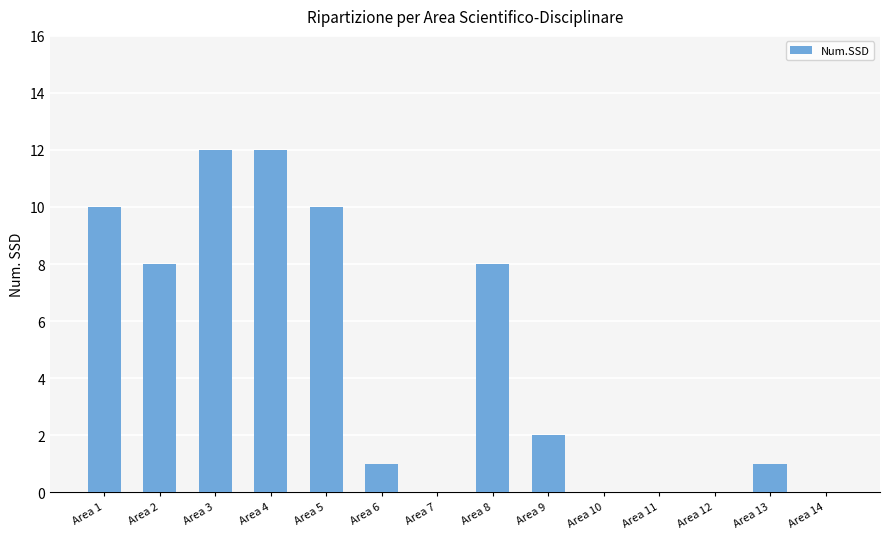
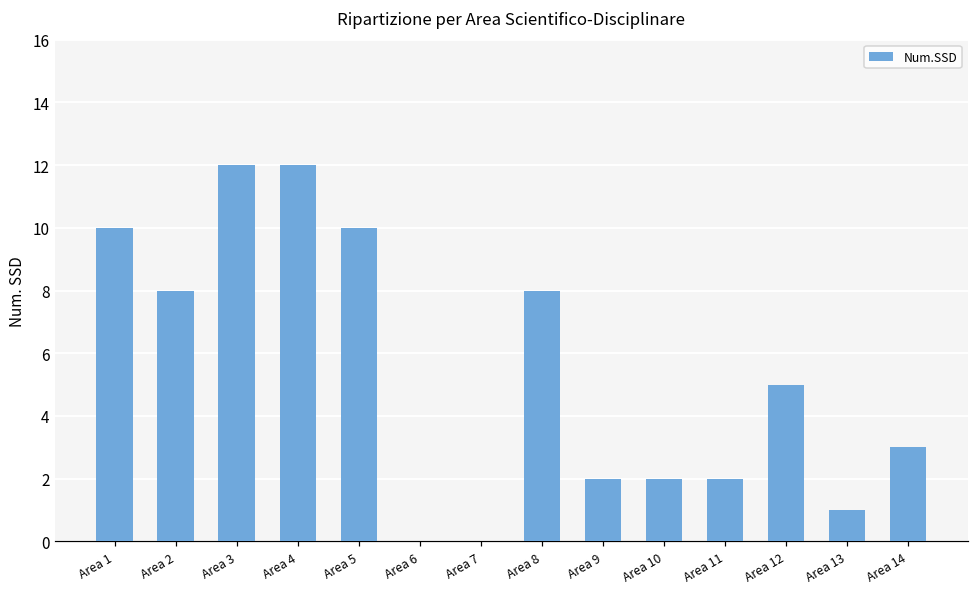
Area 6: 1 -> 0
Area 10: 0 -> 2
Area 11: 0 -> 2
Area 12: 0 -> 5
Area 14: 0 -> 3
